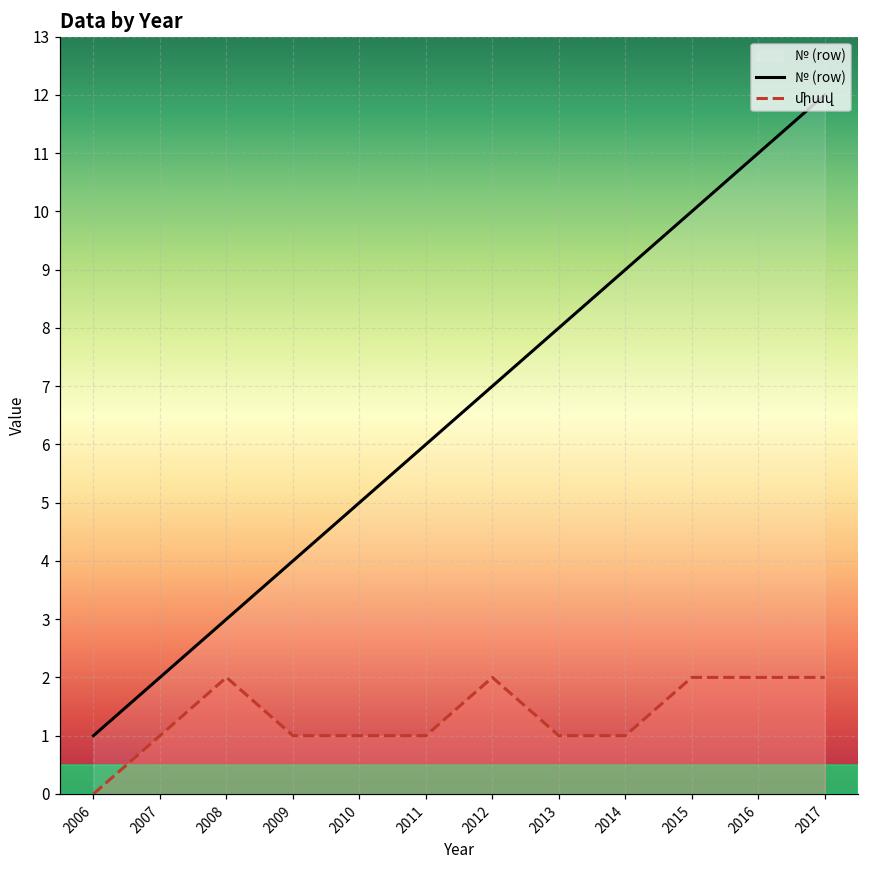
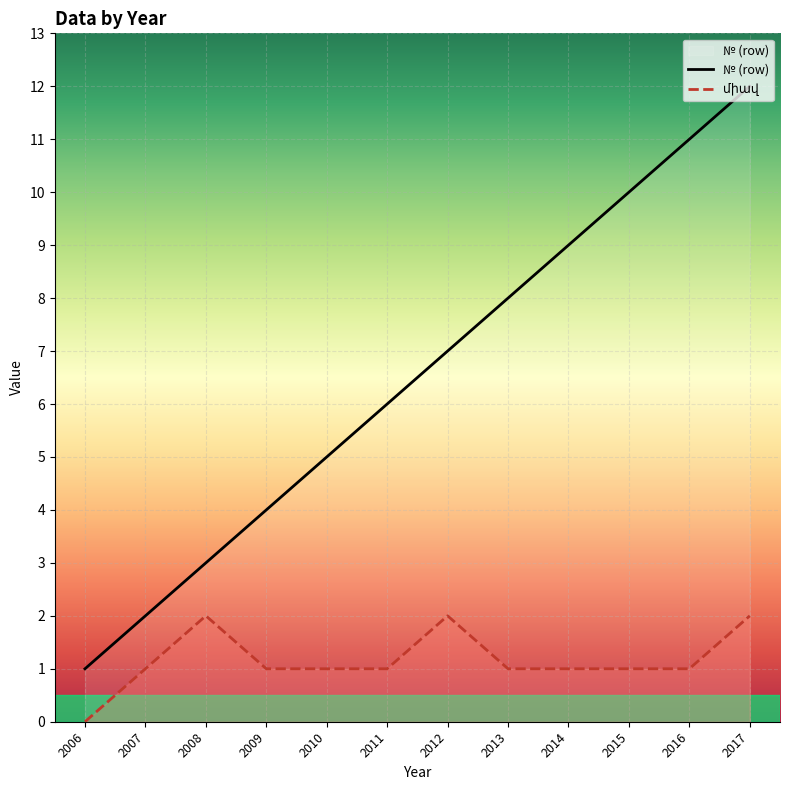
միավ, 2015: 2 -> 1
միավ, 2016: 2 -> 1
